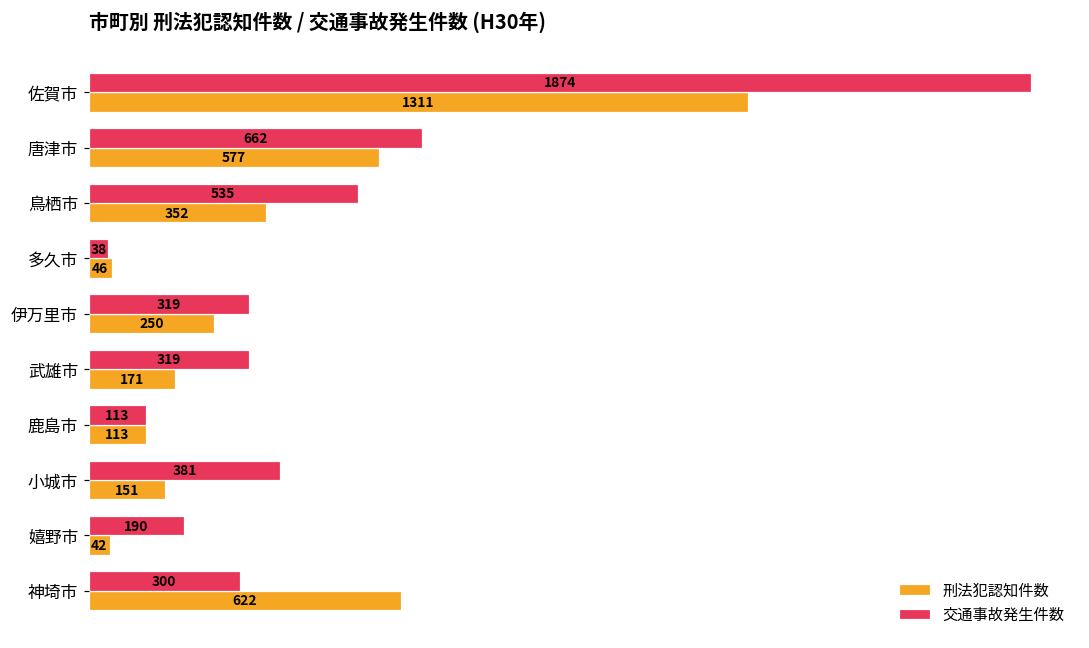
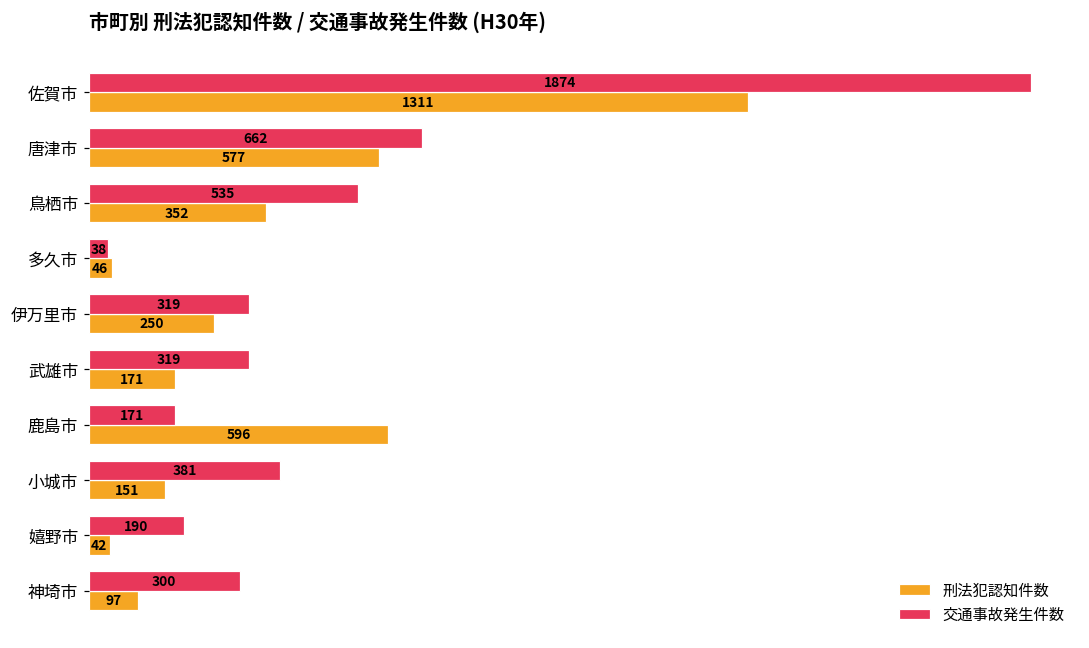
交通事故発生件数, 鹿島市: 113 -> 171
刑法犯認知件数, 鹿島市: 113 -> 596
刑法犯認知件数, 神埼市: 622 -> 97
